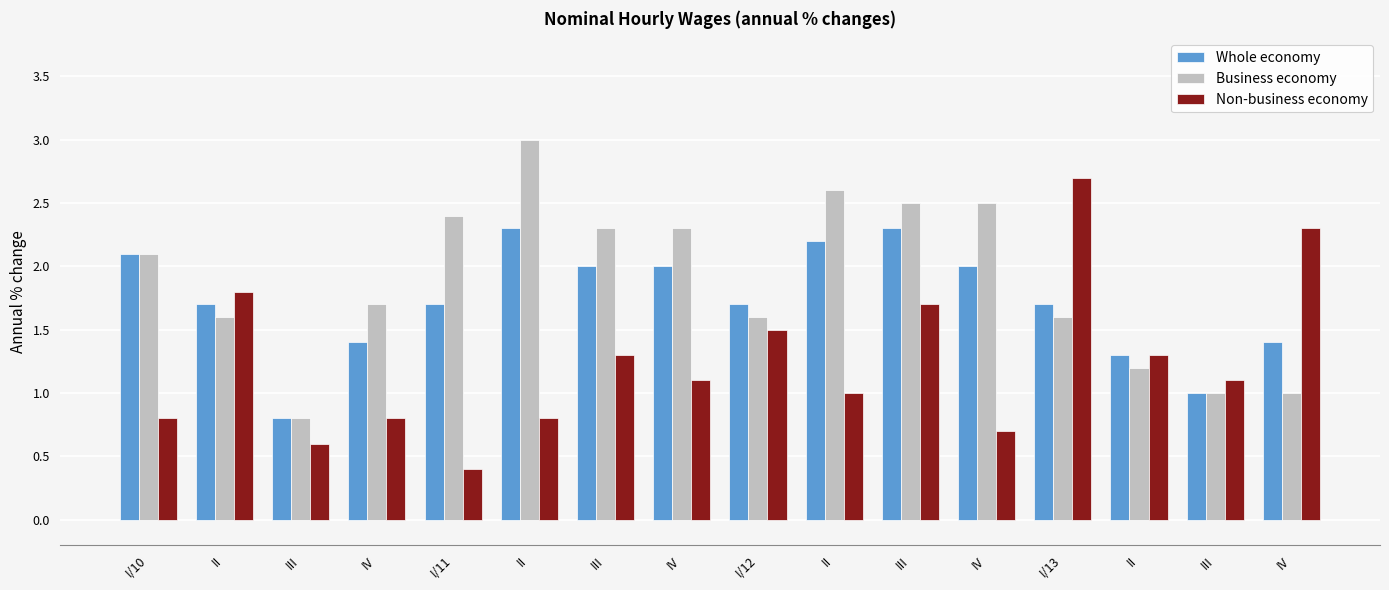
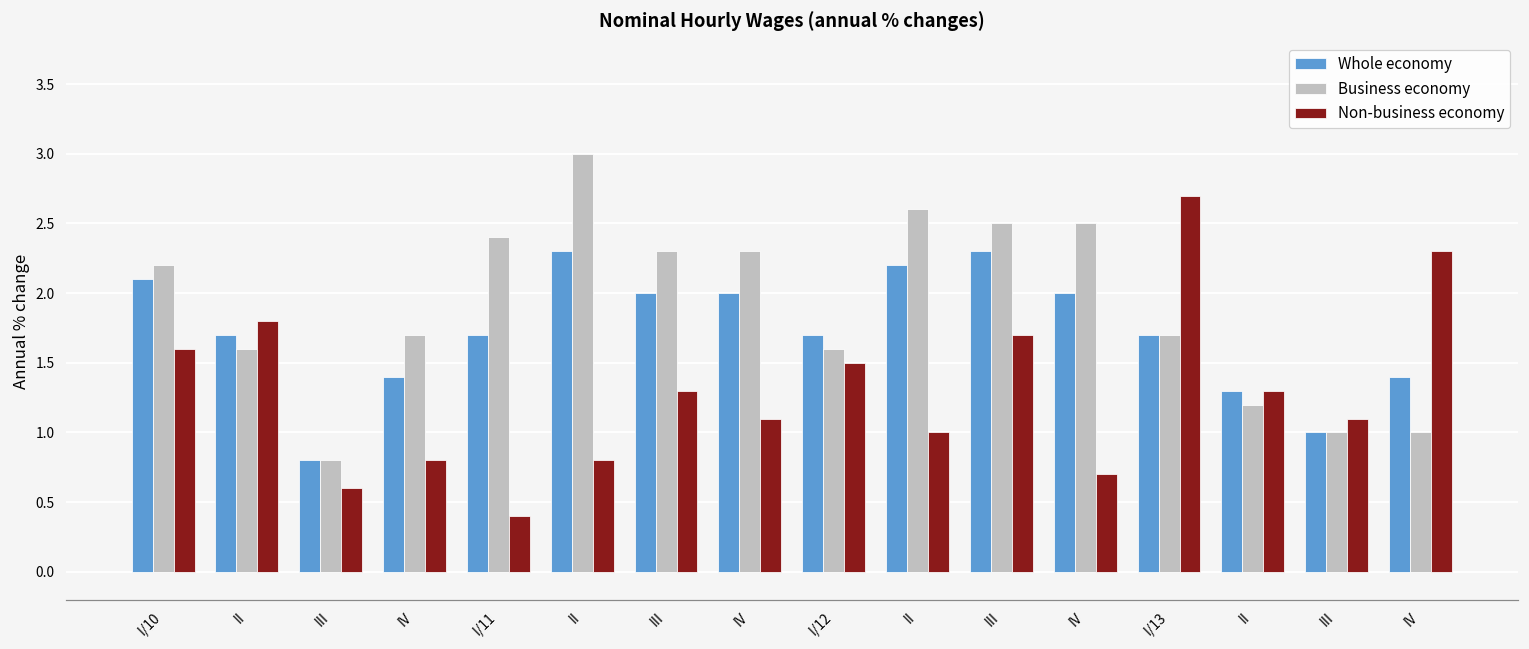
Business economy, I/10: 2.1 -> 2.2
Non-business economy, I/10: 0.8 -> 1.6
Business economy, I/13: 1.6 -> 1.7
